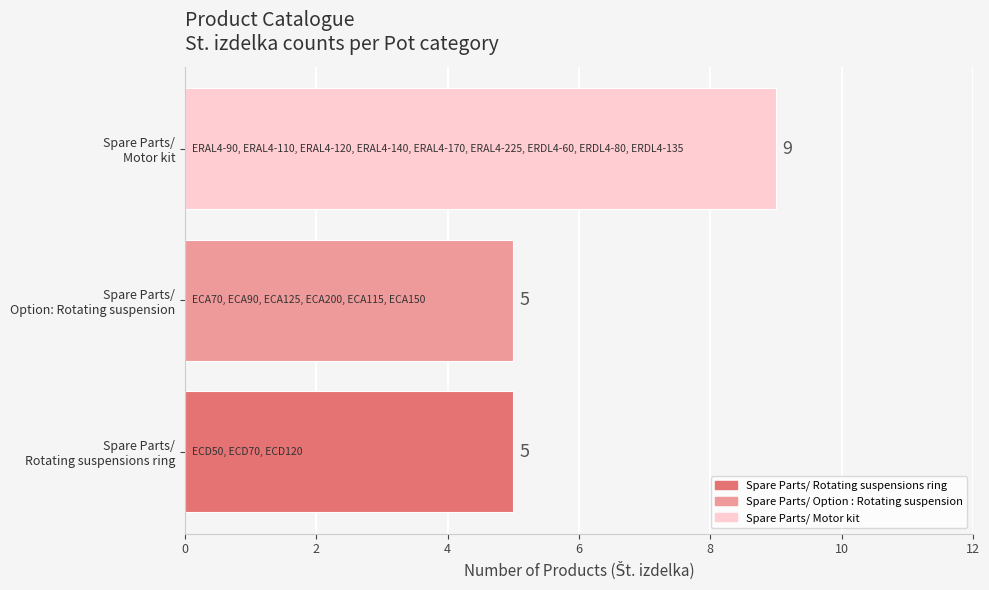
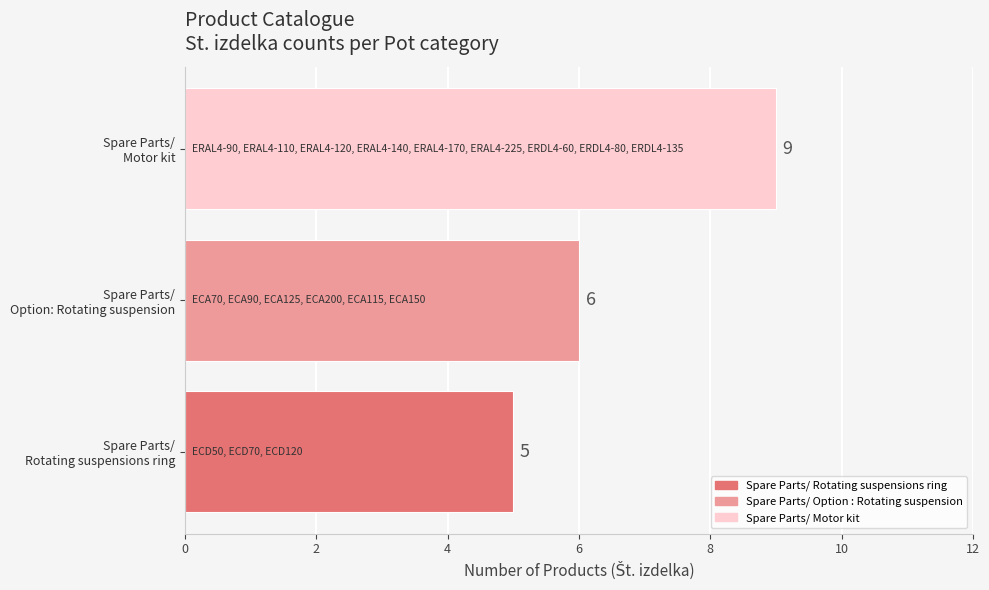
Spare Parts/ Option: Rotating suspension: 5 -> 6
